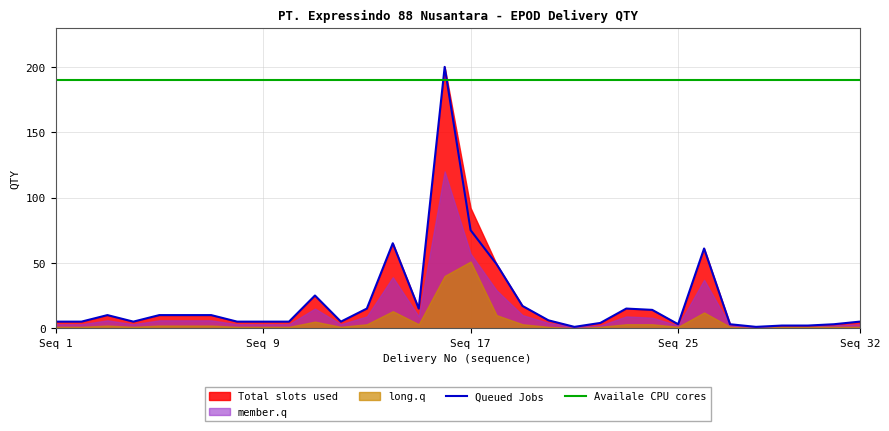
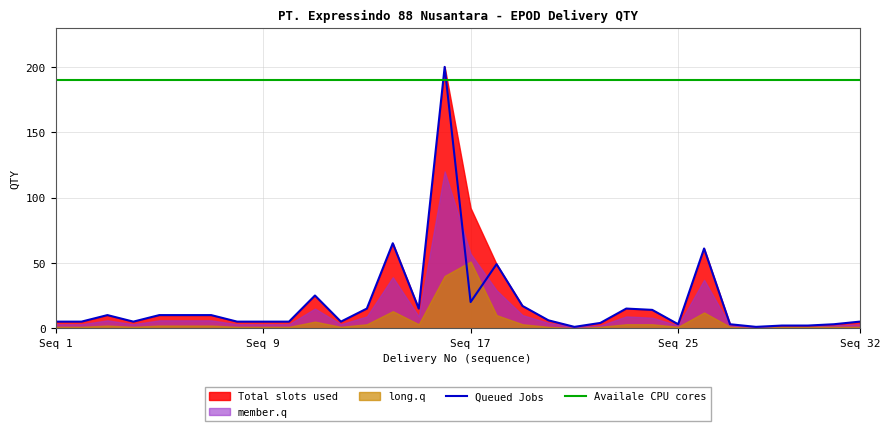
Queued Jobs, Seq 17: 75 -> 20
